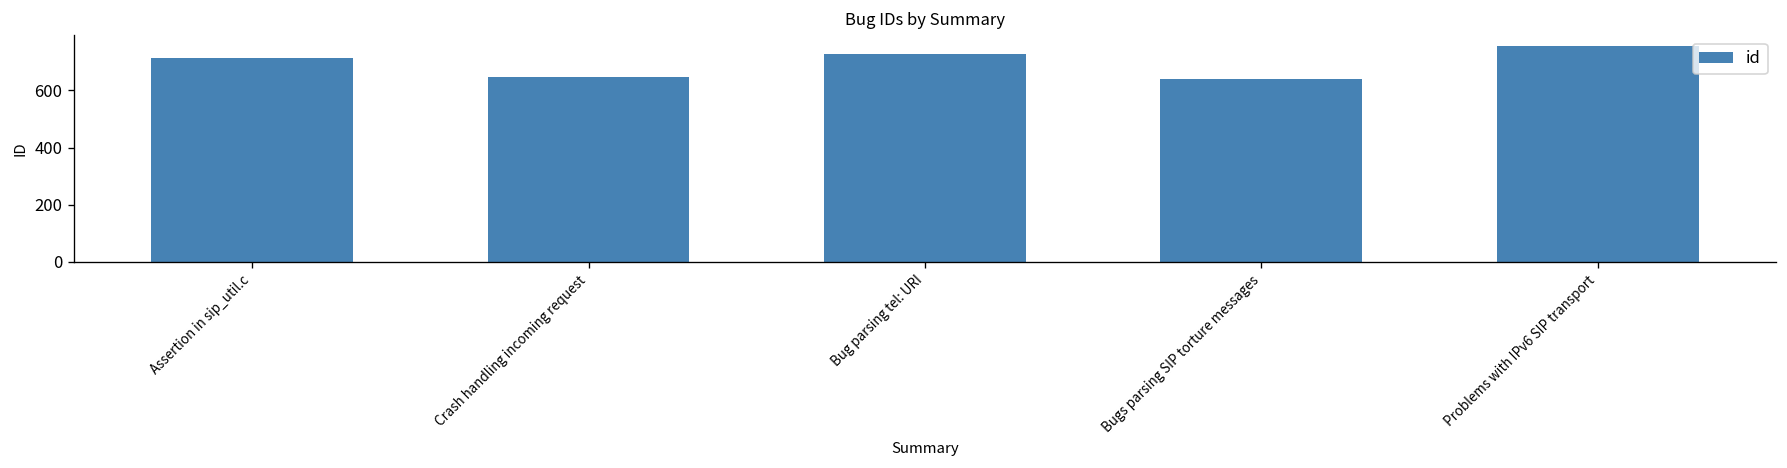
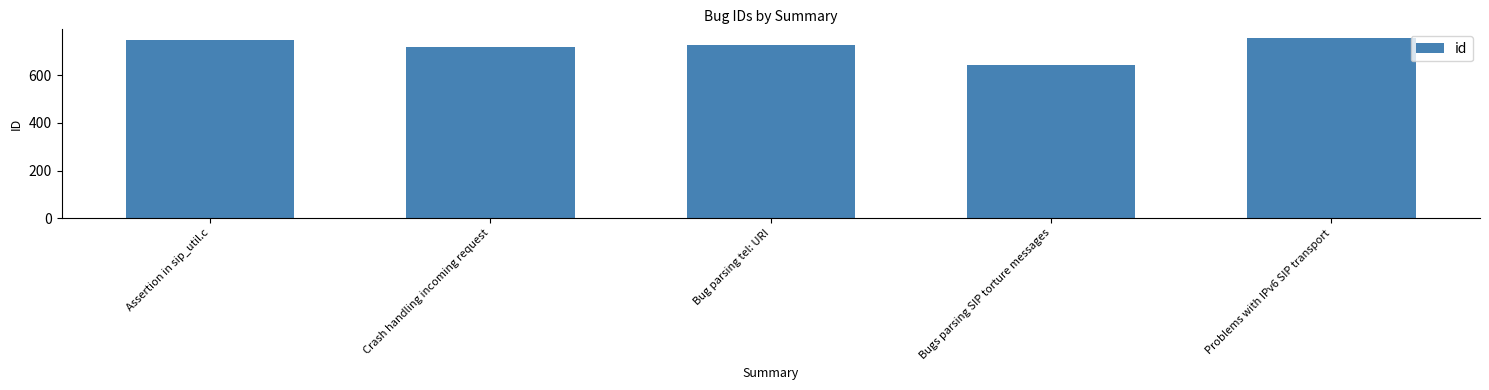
Assertion in sip_util.c: 710 -> 750
Crash handling incoming request: 650 -> 720
